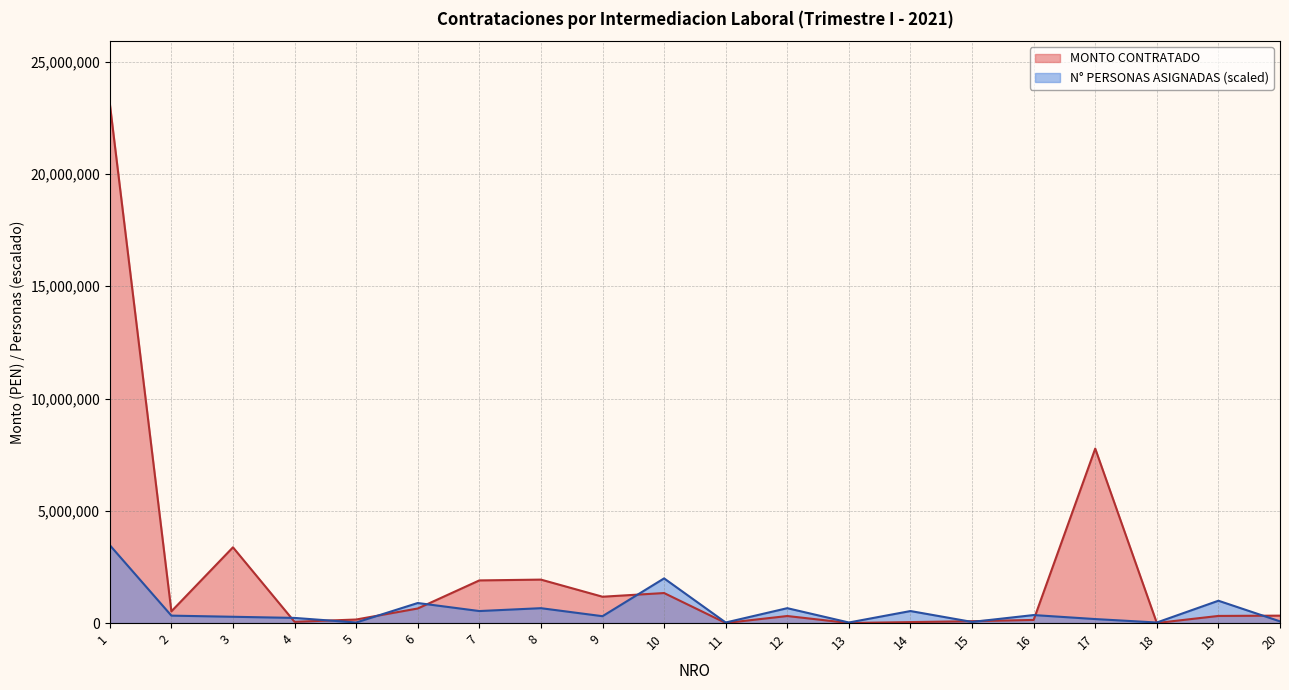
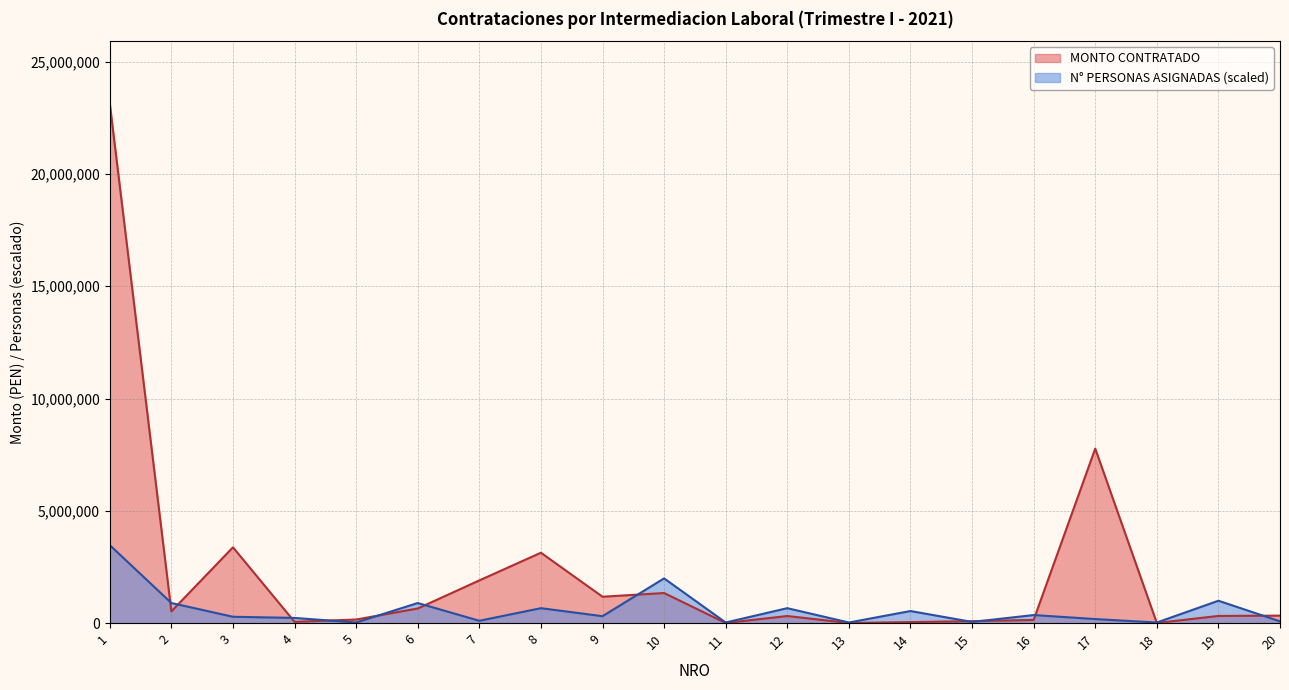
N° PERSONAS ASIGNADAS (scaled), 2: 300,000 -> 900,000
N° PERSONAS ASIGNADAS (scaled), 7: 500,000 -> 100,000
MONTO CONTRATADO, 8: 1,900,000 -> 3,100,000
